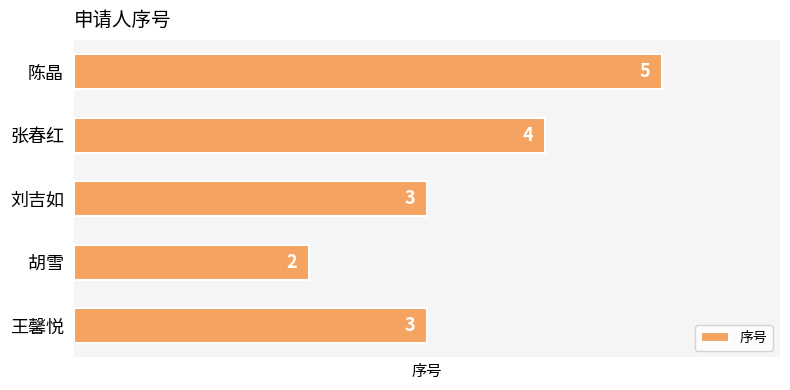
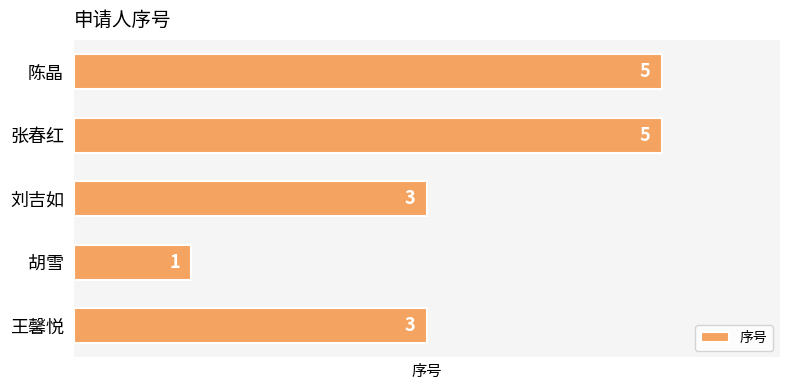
张春红: 4 -> 5
胡雪: 2 -> 1
